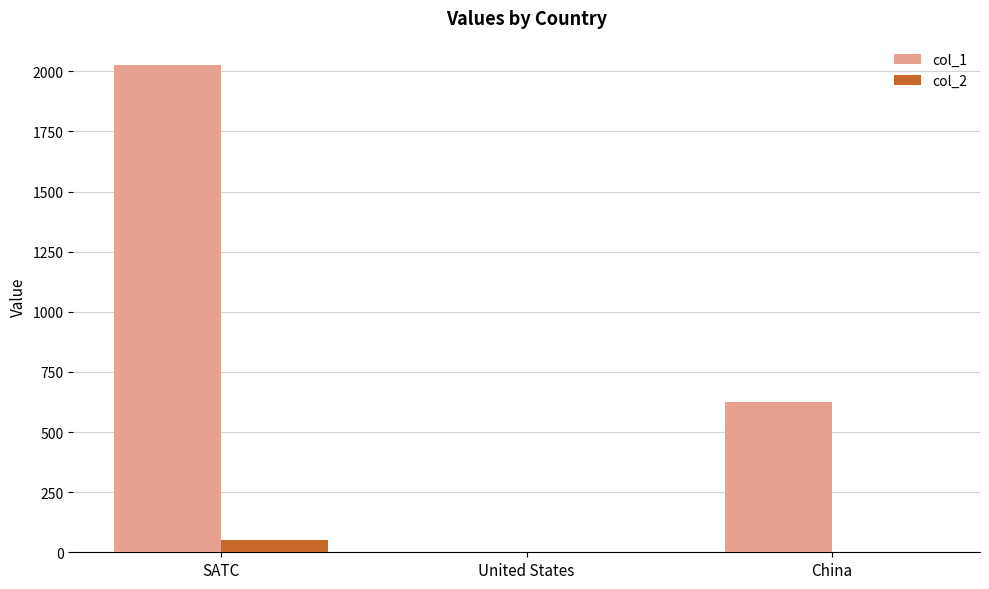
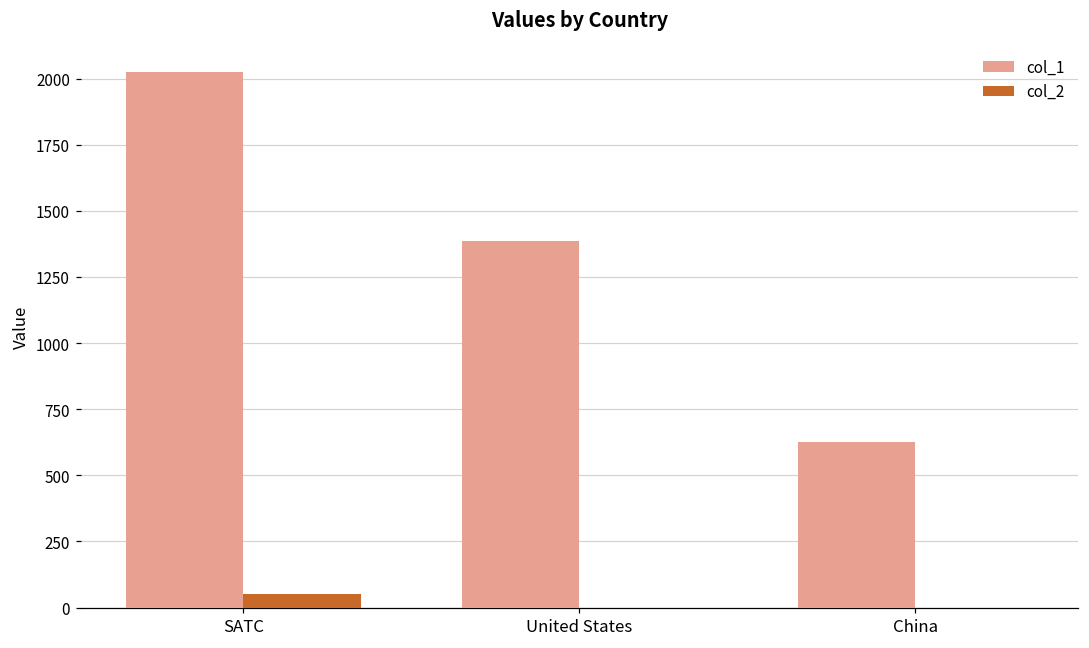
col_1, United States: 0 -> 1380
